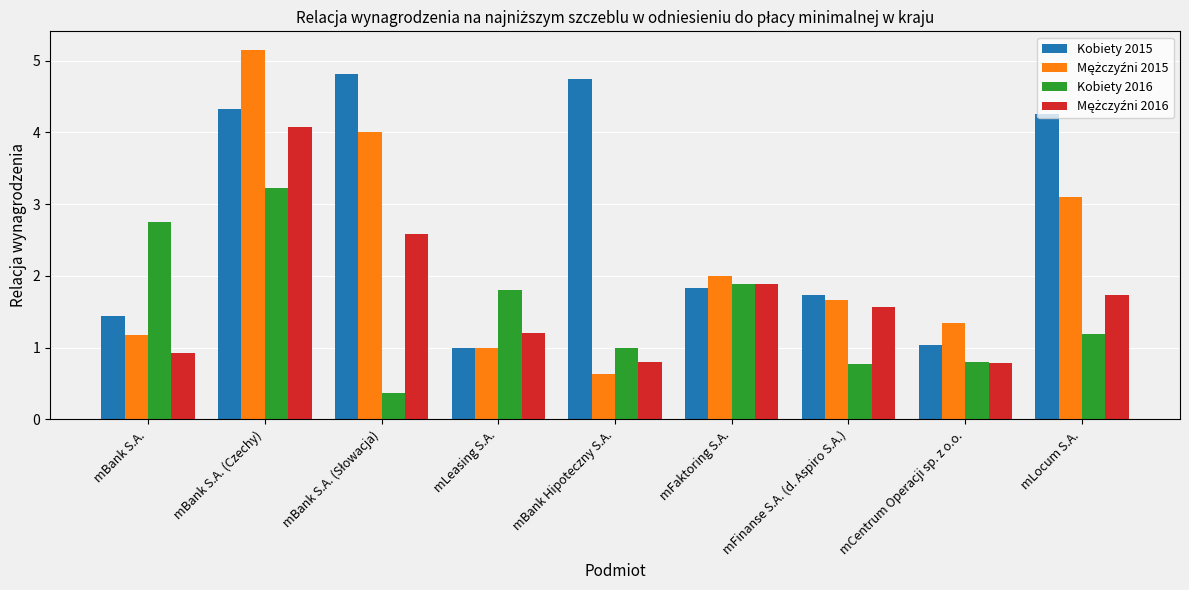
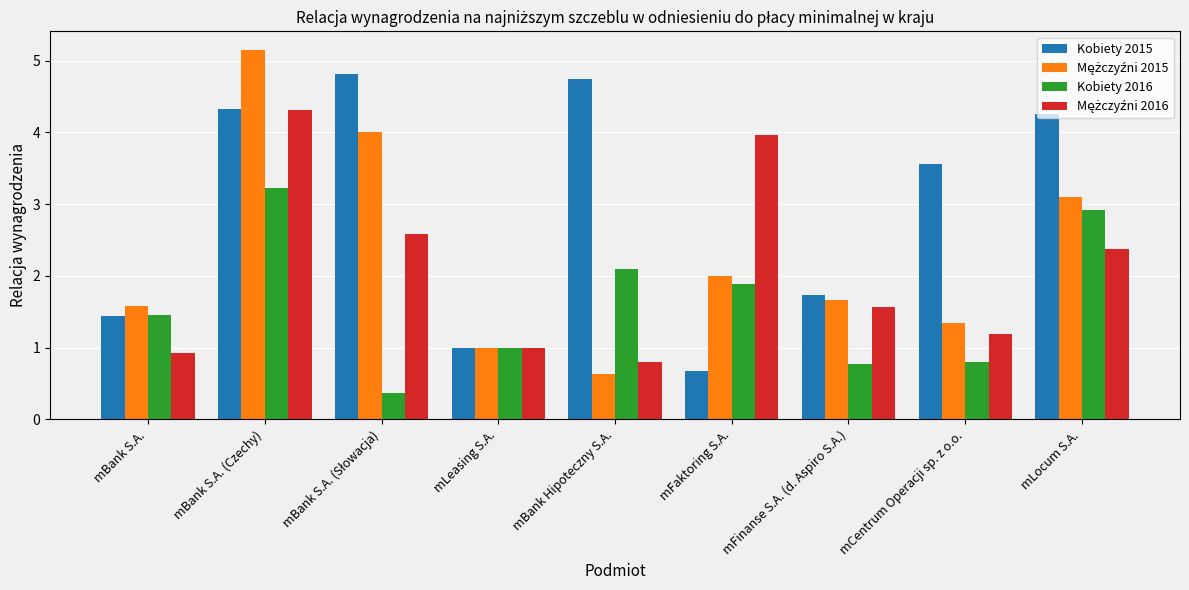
Mężczyźni 2015, mBank S.A.: 1.2 -> 1.6
Kobiety 2016, mBank S.A.: 2.8 -> 1.5
Mężczyźni 2016, mBank S.A. (Czechy): 4.1 -> 4.3
Kobiety 2016, mLeasing S.A.: 1.8 -> 1.0
Mężczyźni 2016, mLeasing S.A.: 1.2 -> 1.0
Kobiety 2016, mBank Hipoteczny S.A.: 1.0 -> 2.1
Kobiety 2015, mFaktoring S.A.: 1.8 -> 0.7
Mężczyźni 2016, mFaktoring S.A.: 1.9 -> 4.0
Kobiety 2015, mCentrum Operacji sp. z o.o.: 1.0 -> 3.6
Mężczyźni 2016, mCentrum Operacji sp. z o.o.: 0.8 -> 1.2
Kobiety 2016, mLocum S.A.: 1.2 -> 2.9
Mężczyźni 2016, mLocum S.A.: 1.7 -> 2.4
